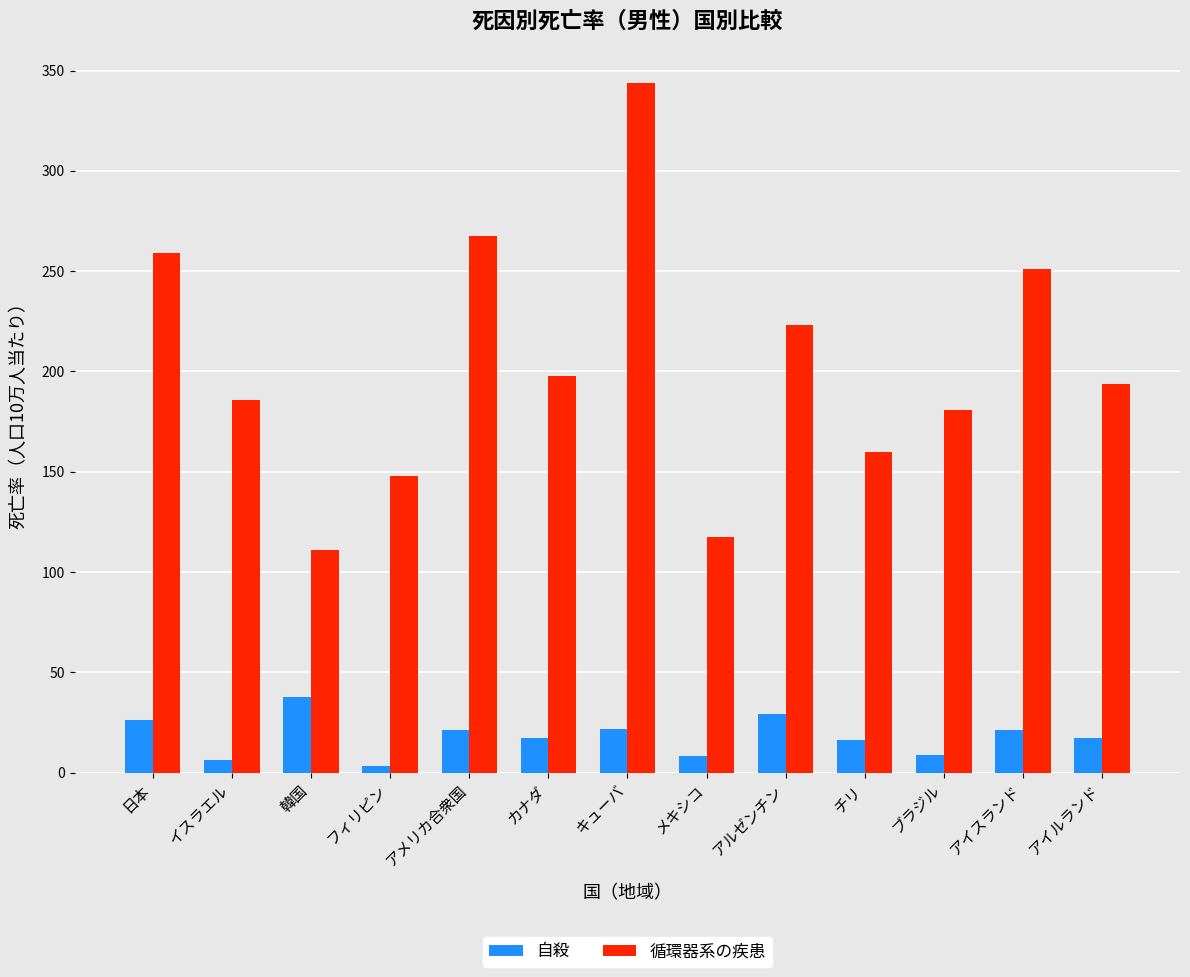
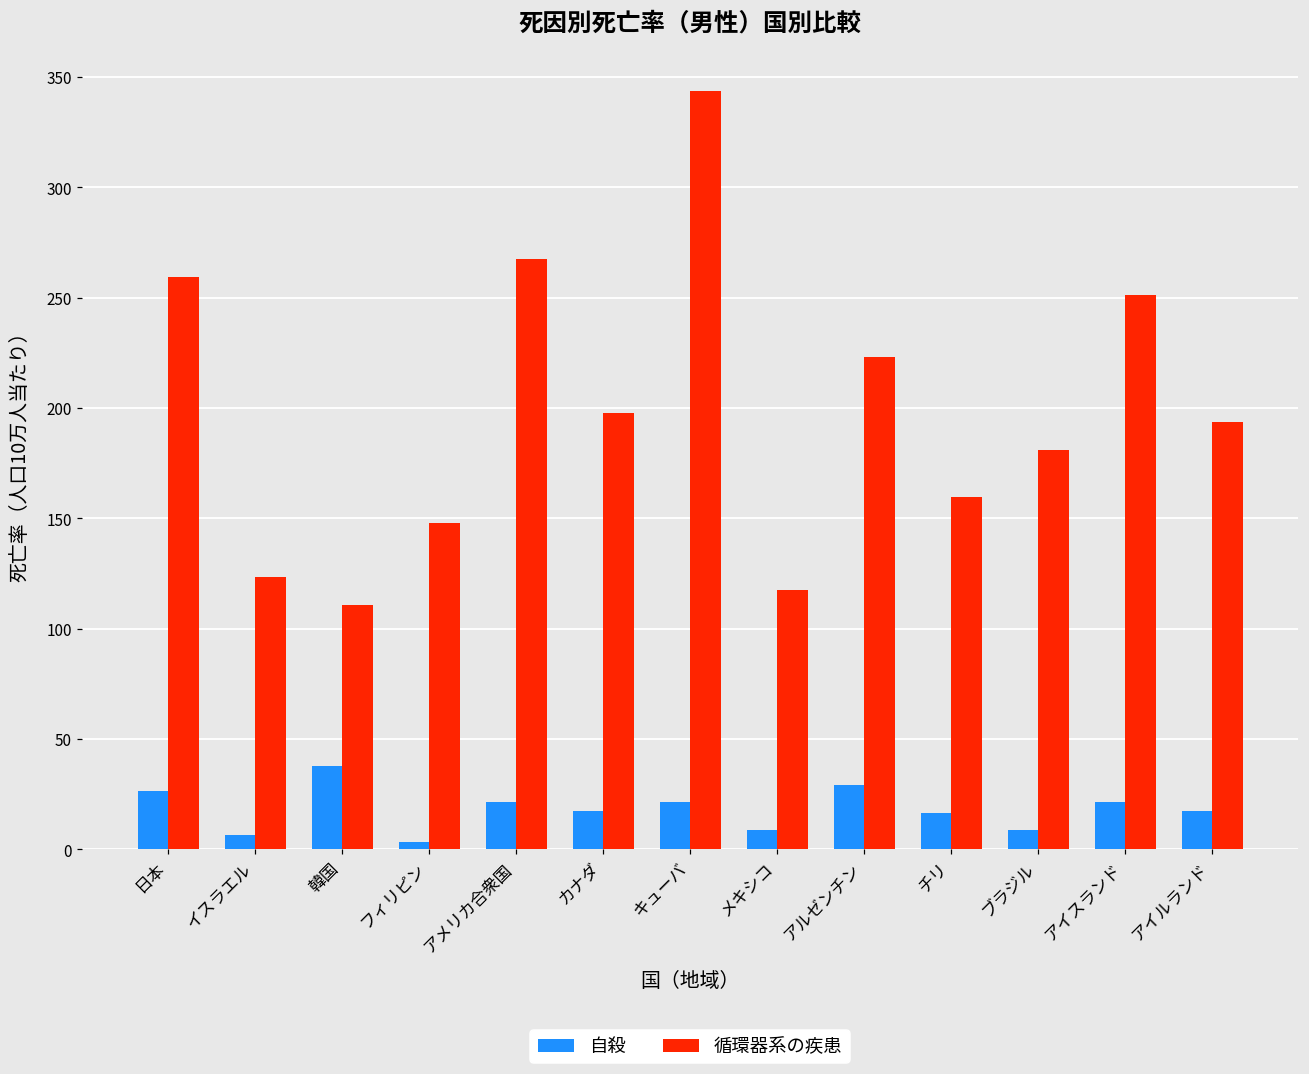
循環器系の疾患, イスラエル: 186 -> 123
